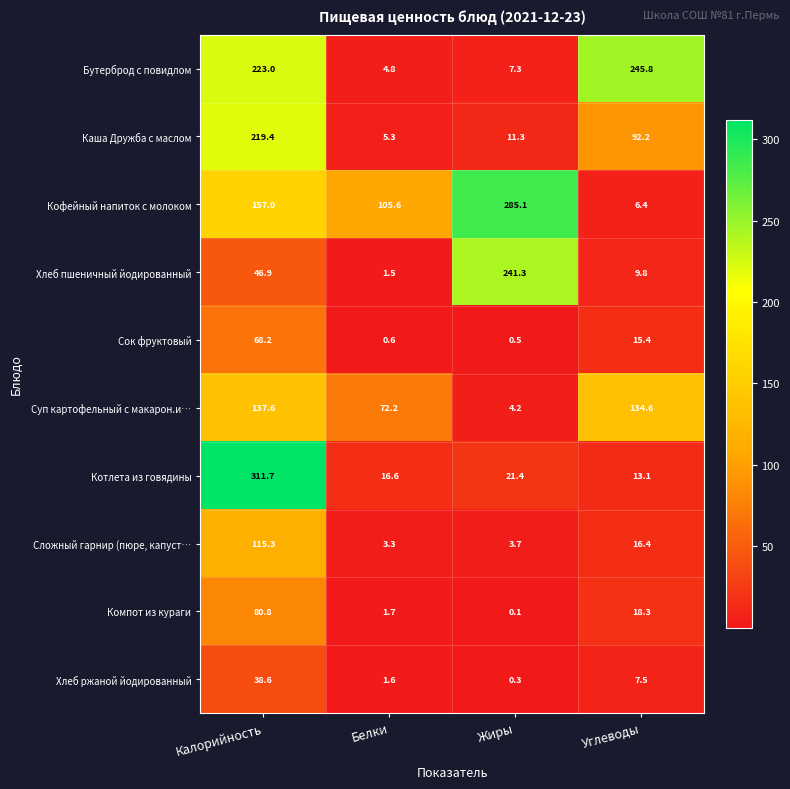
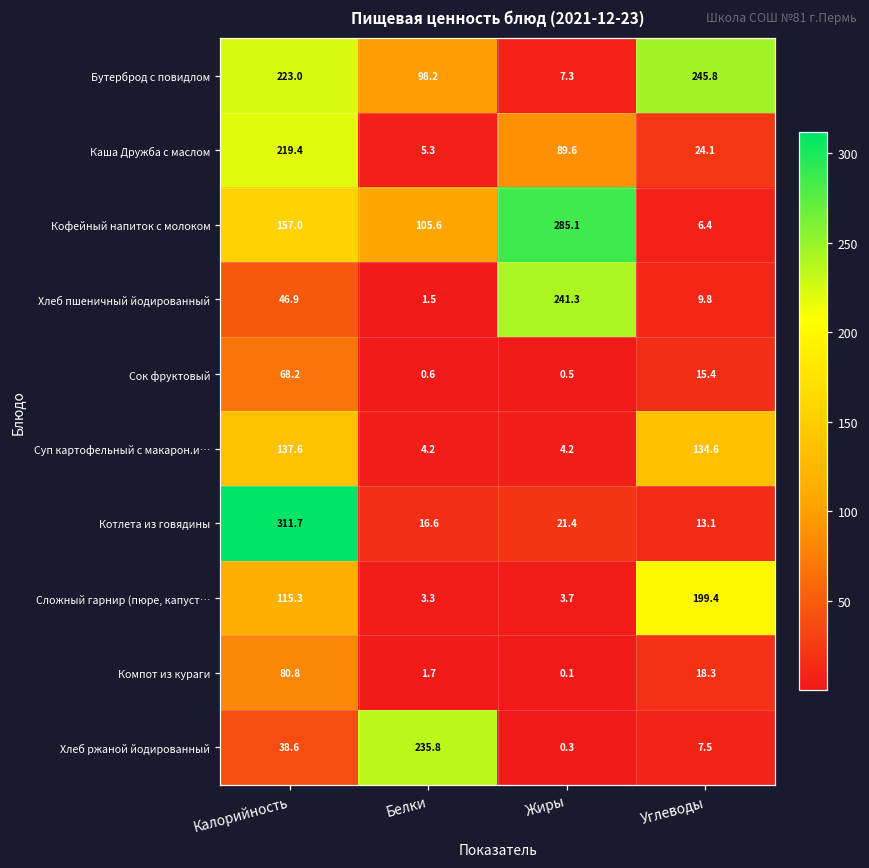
Бутерброд с повидлом, Белки: 4.8 -> 98.2
Каша Дружба с маслом, Жиры: 11.3 -> 89.6
Каша Дружба с маслом, Углеводы: 92.2 -> 24.1
Суп картофельный с макарон.и…, Белки: 72.2 -> 4.2
Сложный гарнир (пюре, капуст…, Углеводы: 16.4 -> 199.4
Хлеб ржаной йодированный, Белки: 1.6 -> 235.8
